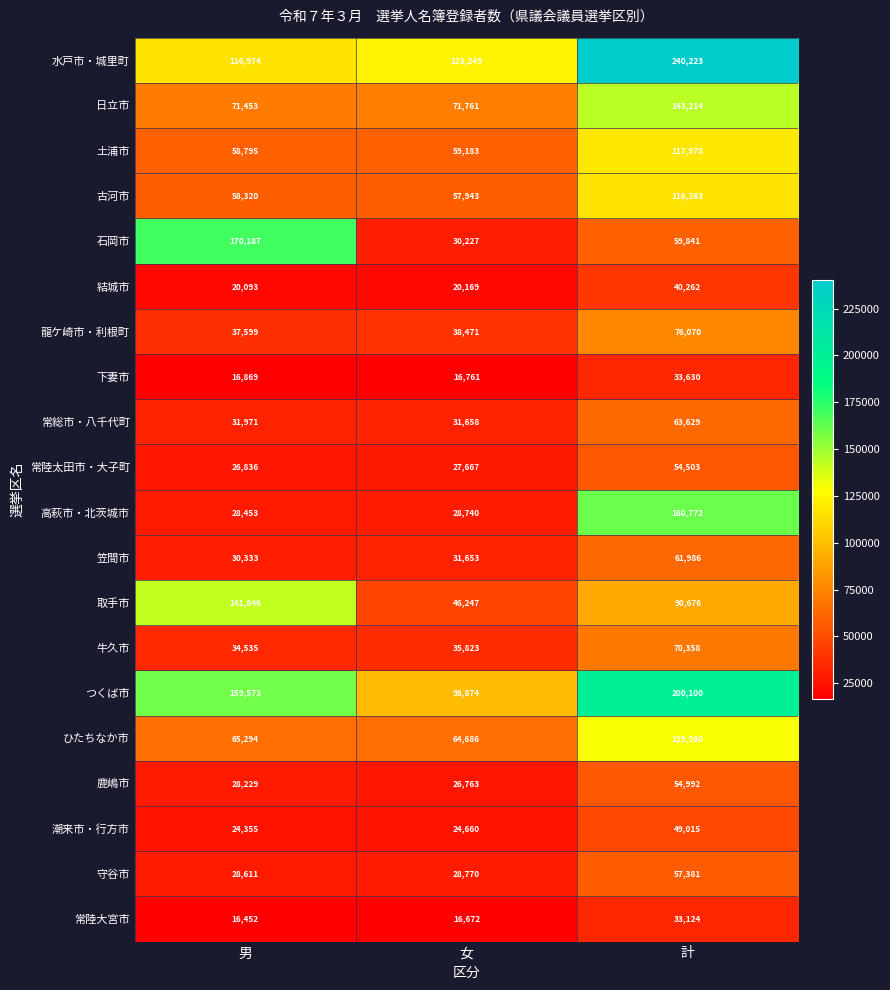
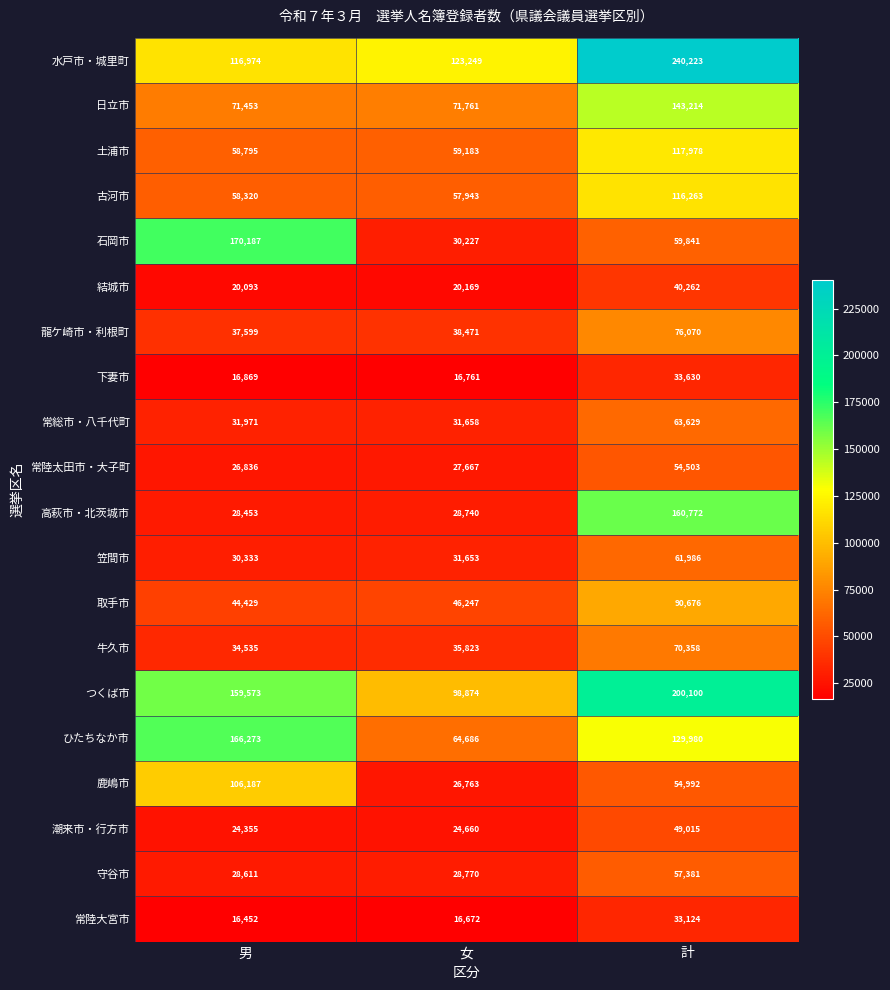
取手市, 男: 141,846 -> 44,429
ひたちなか市, 男: 65,294 -> 166,273
鹿嶋市, 男: 28,229 -> 106,187
